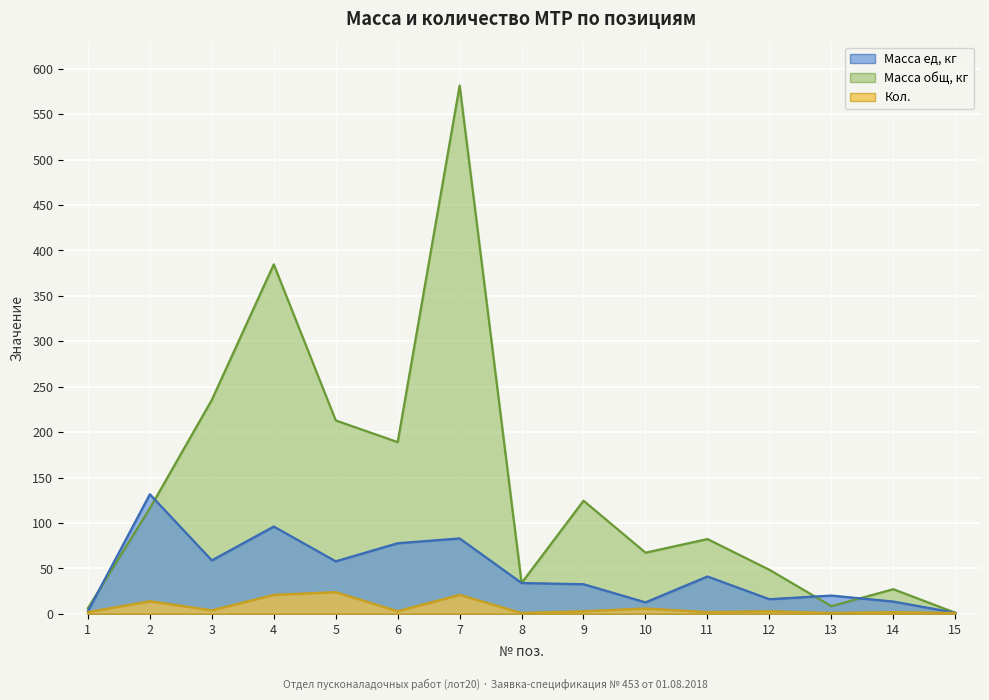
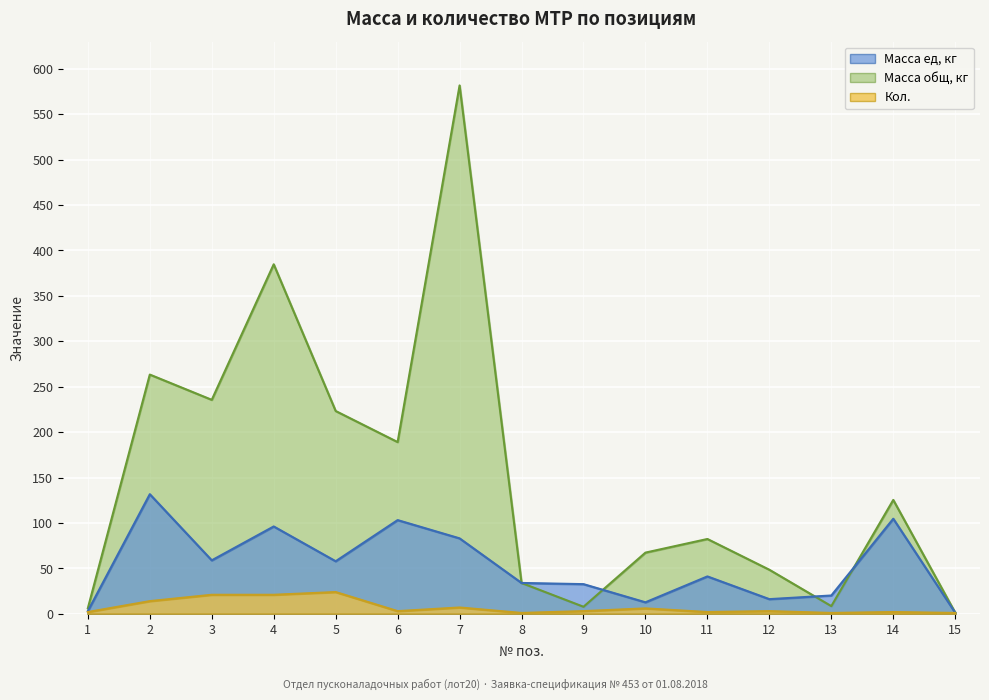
Масса общ, кг, 2: 120 -> 260
Кол., 3: 0 -> 20
Масса общ, кг, 5: 210 -> 220
Масса ед, кг, 6: 80 -> 100
Кол., 7: 20 -> 10
Масса общ, кг, 9: 120 -> 10
Масса общ, кг, 14: 30 -> 130
Масса ед, кг, 14: 10 -> 100
